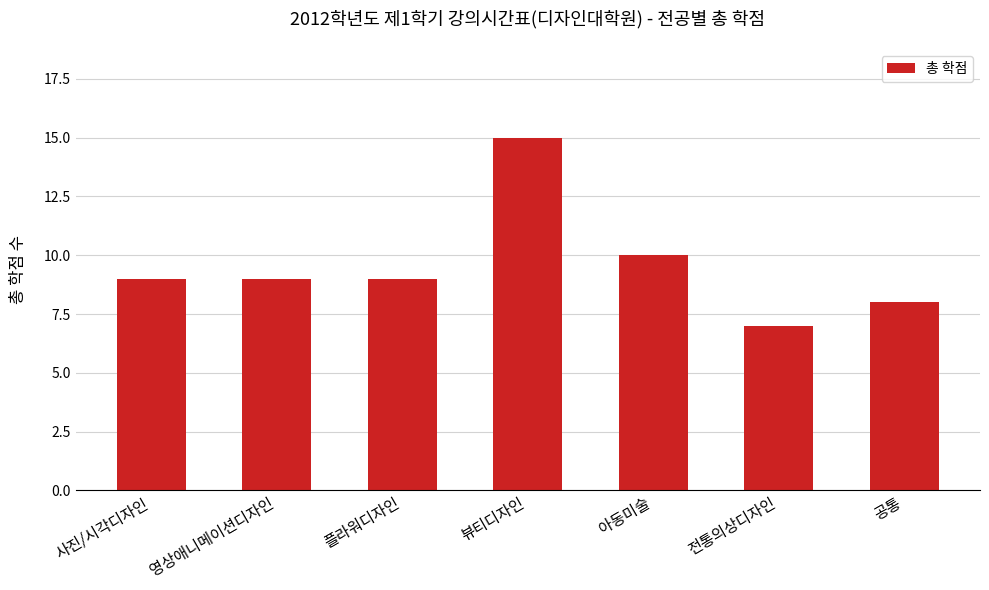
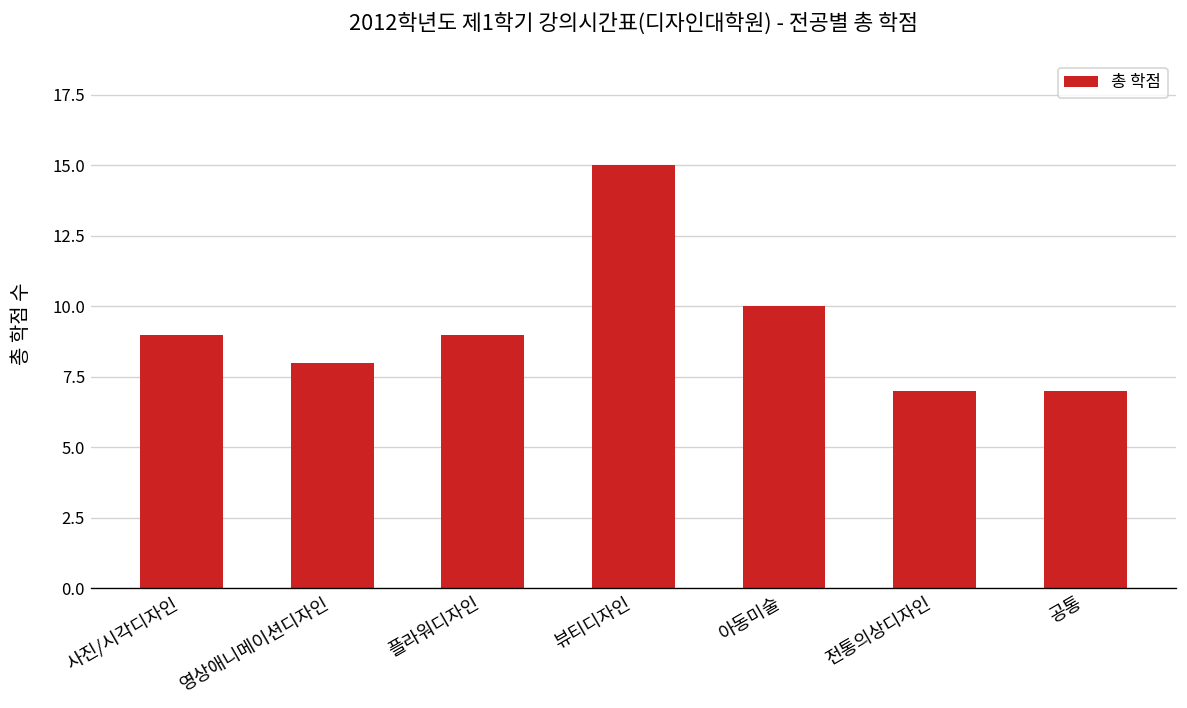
영상애니메이션디자인: 9 -> 8
공통: 8 -> 7
